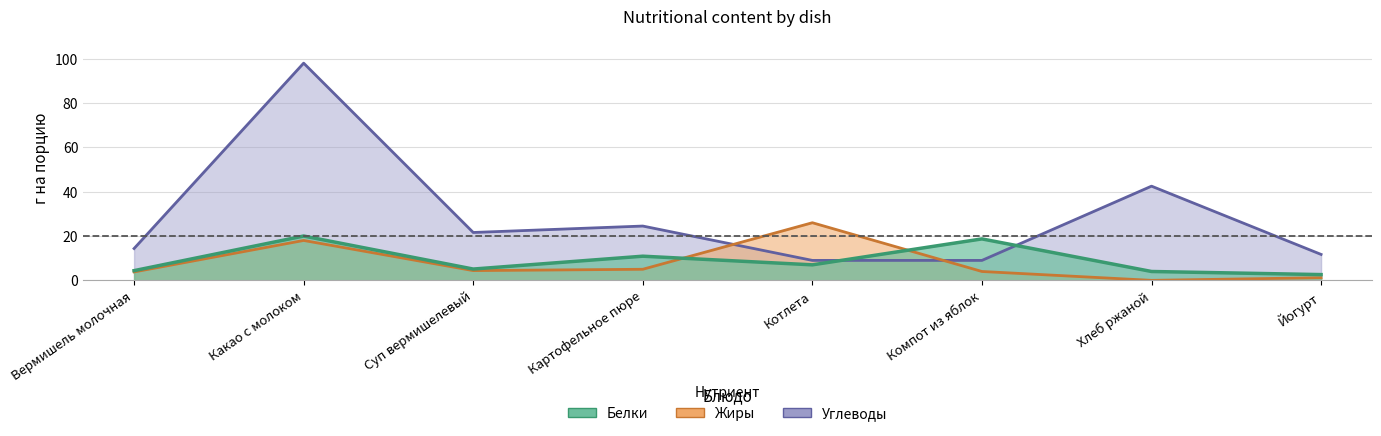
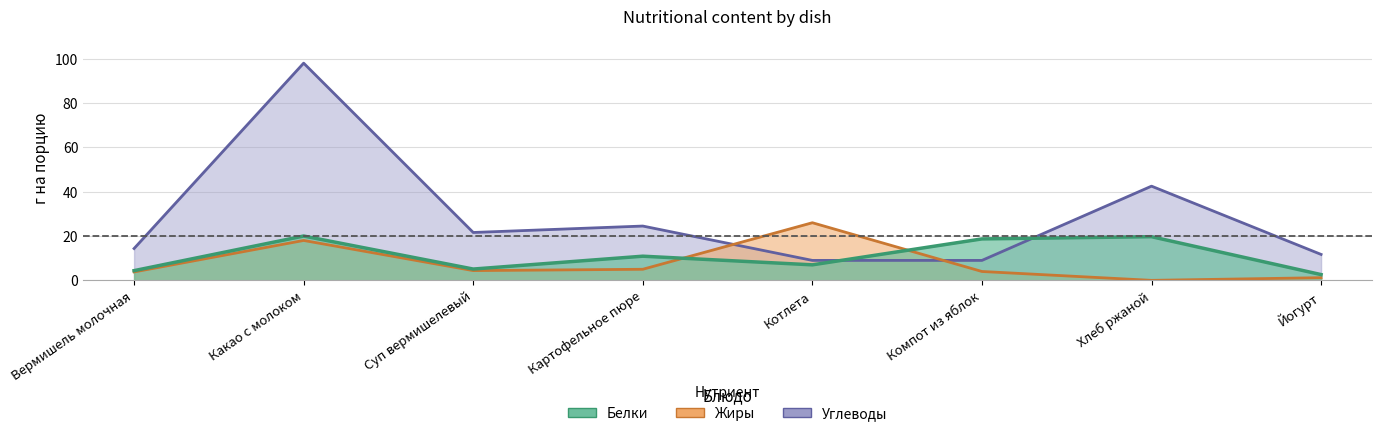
Белки, Хлеб ржаной: 4 -> 20
